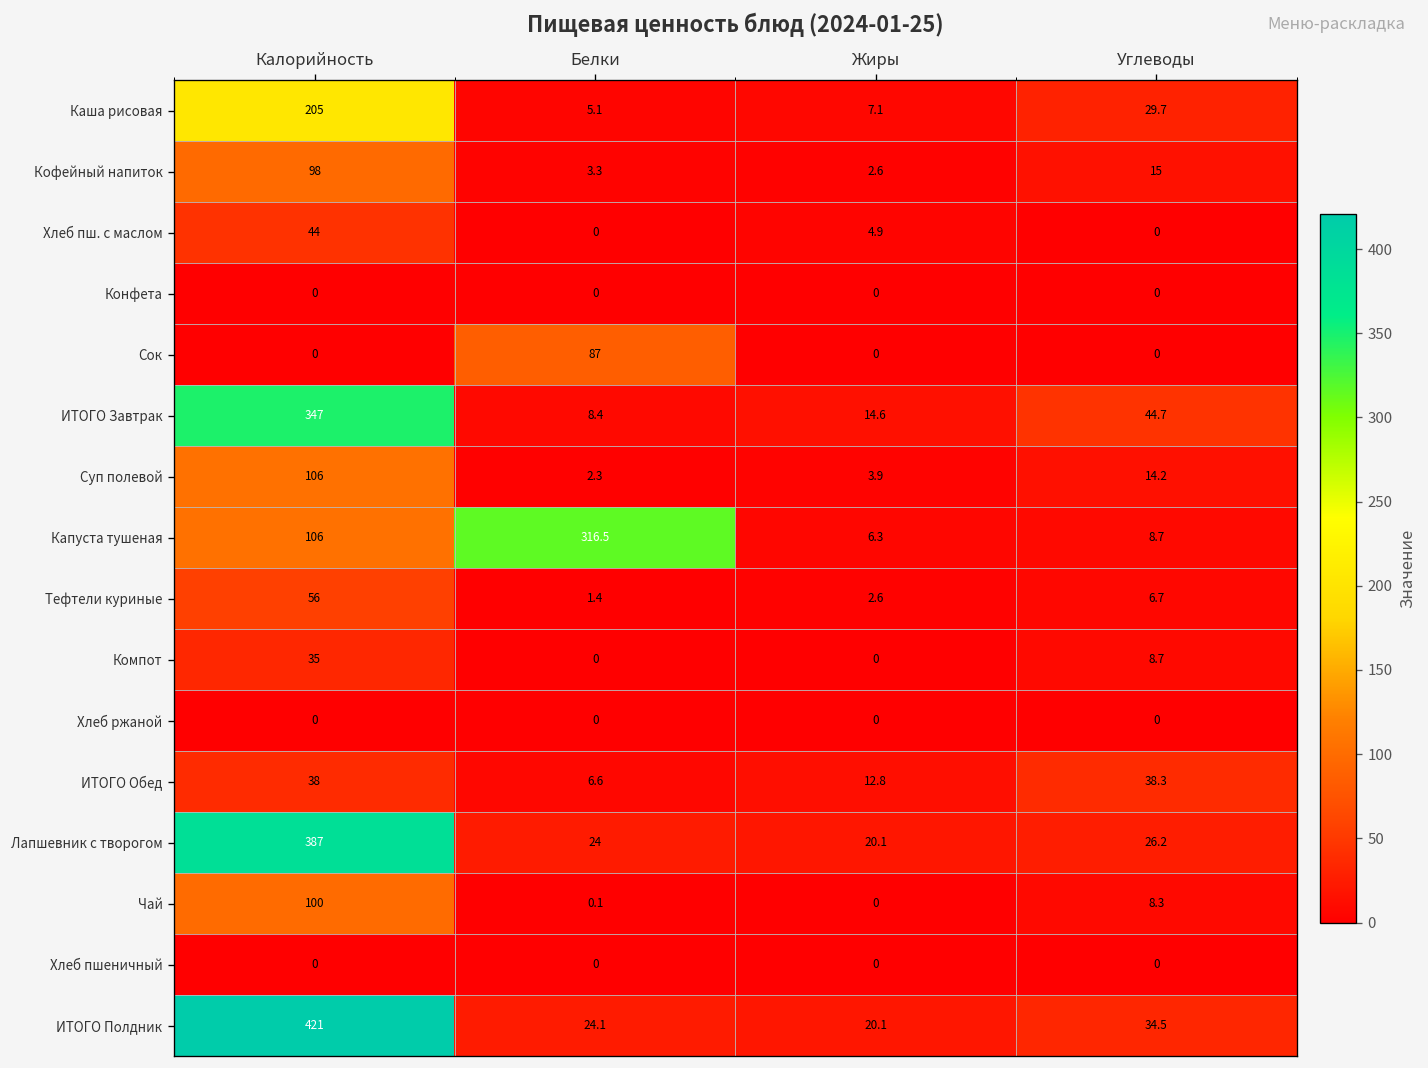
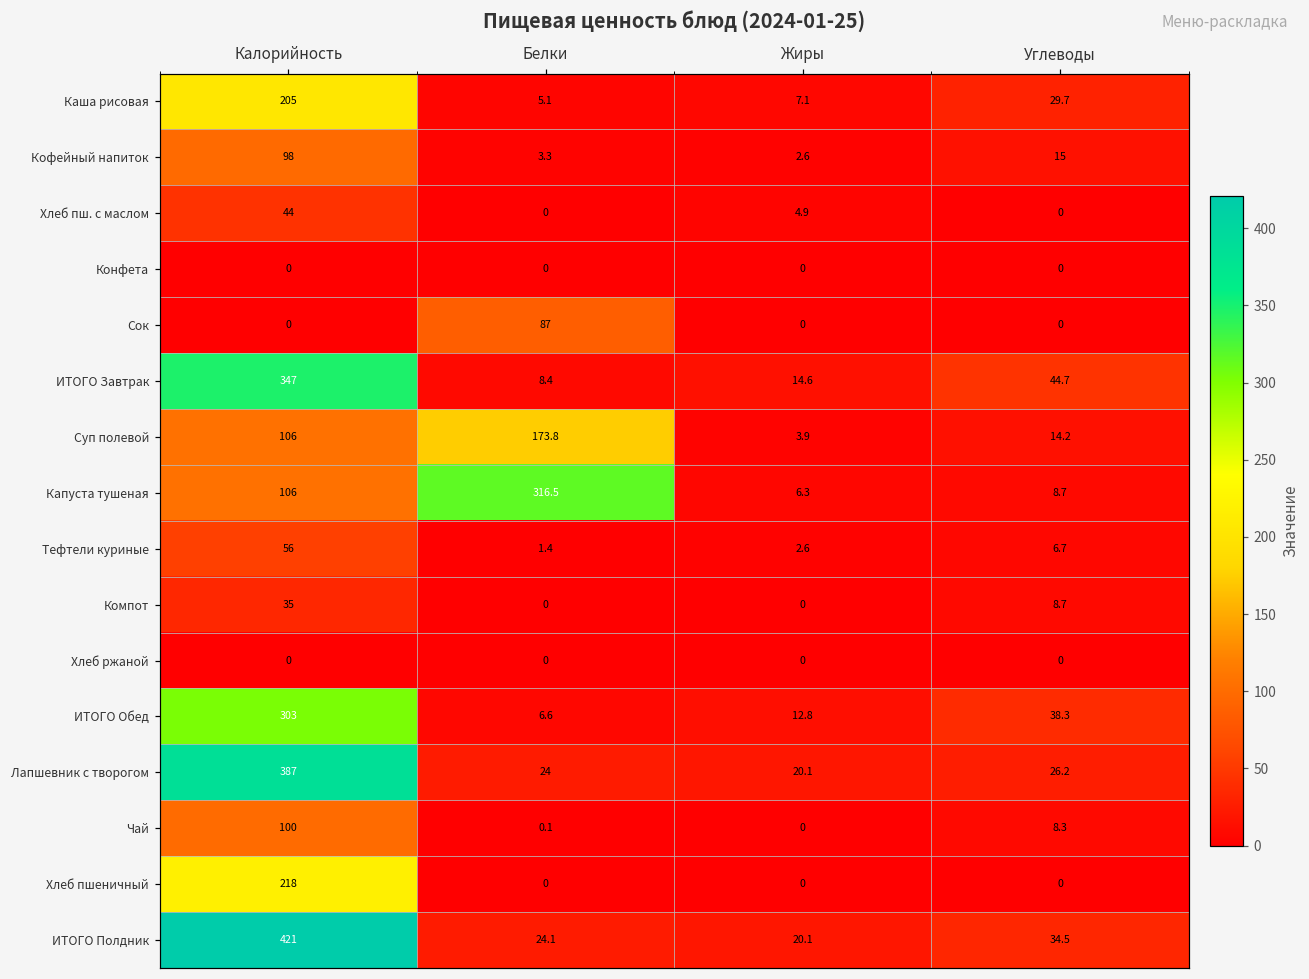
Суп полевой, Белки: 2.3 -> 173.8
ИТОГО Обед, Калорийность: 38 -> 303
Хлеб пшеничный, Калорийность: 0 -> 218
